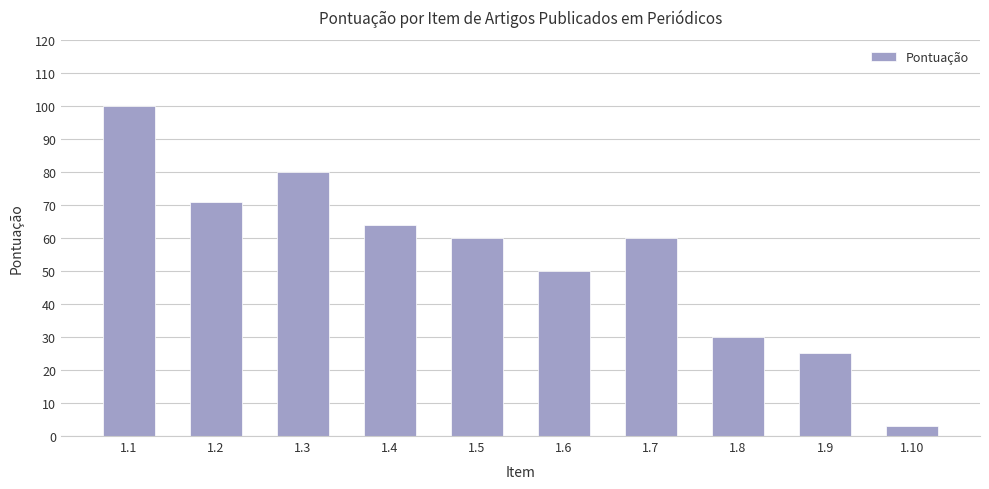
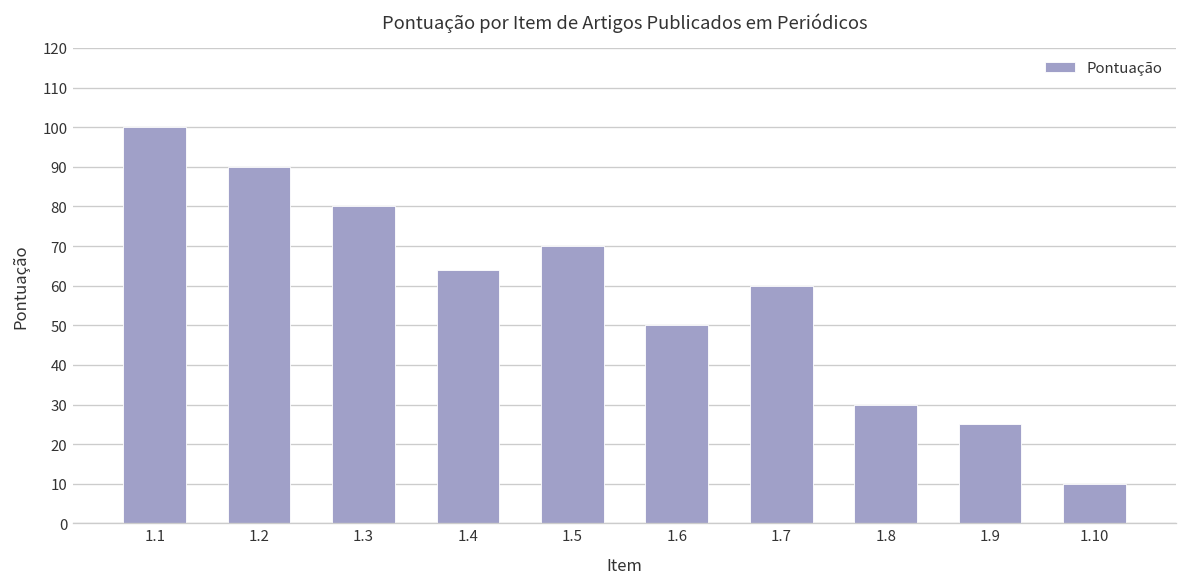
1.2: 71 -> 90
1.5: 60 -> 70
1.10: 3 -> 10
